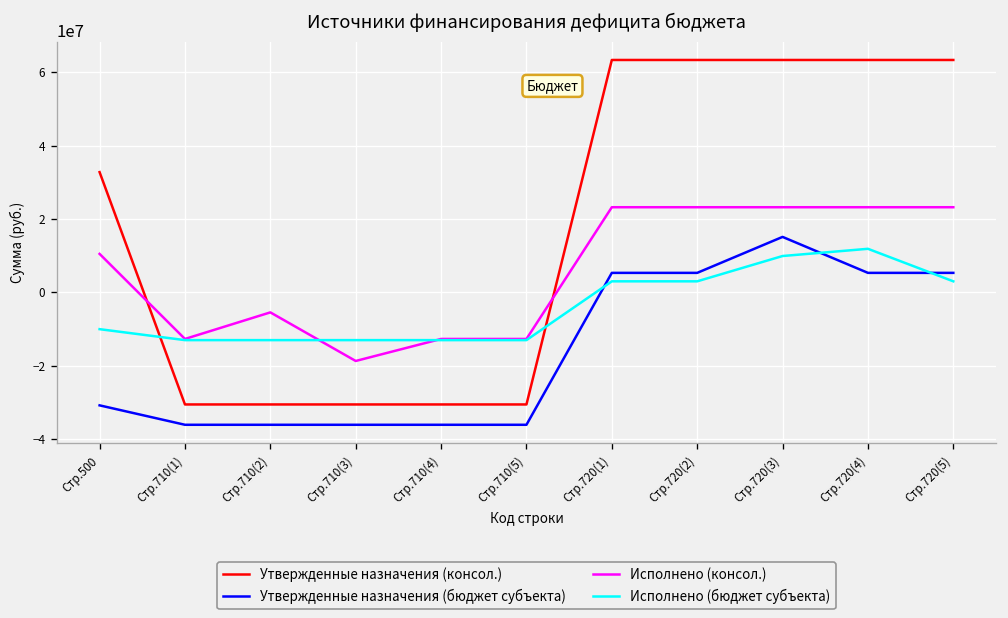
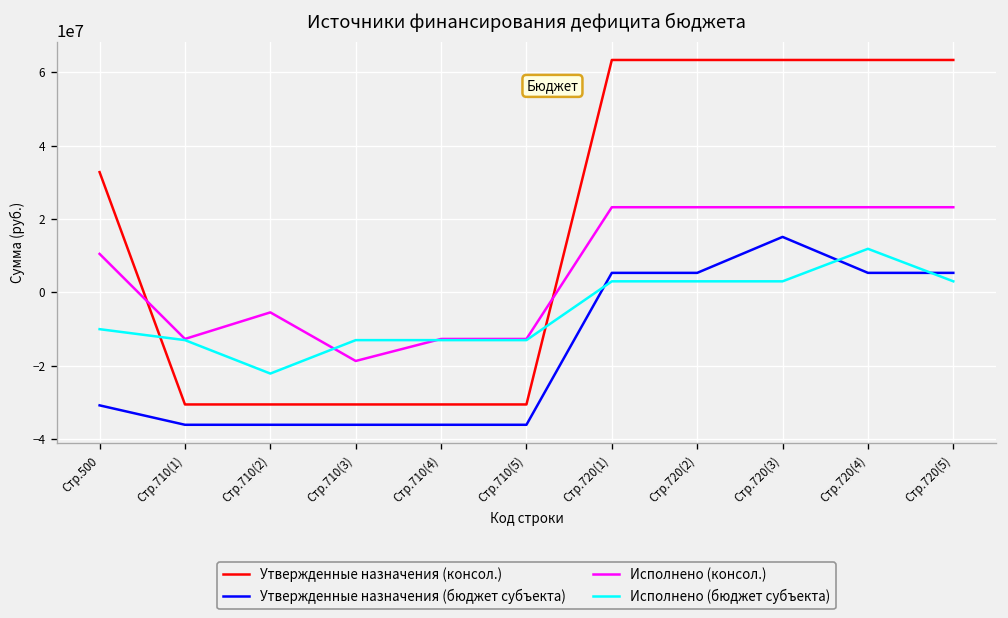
Исполнено (бюджет субъекта), Стр.710(2): -13000000 -> -22000000
Исполнено (бюджет субъекта), Стр.720(3): 10000000 -> 3000000
